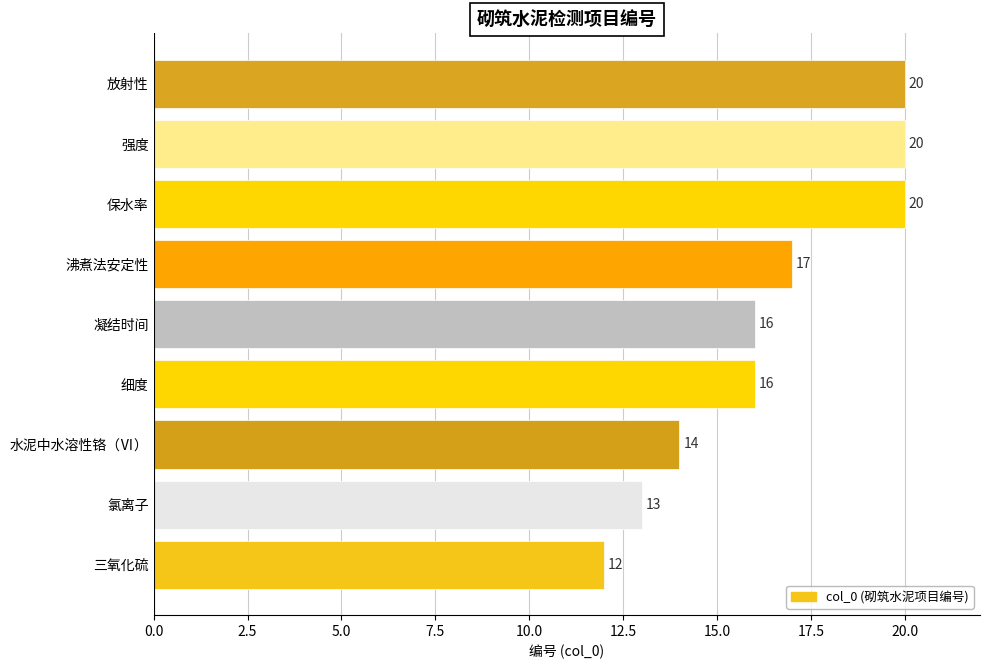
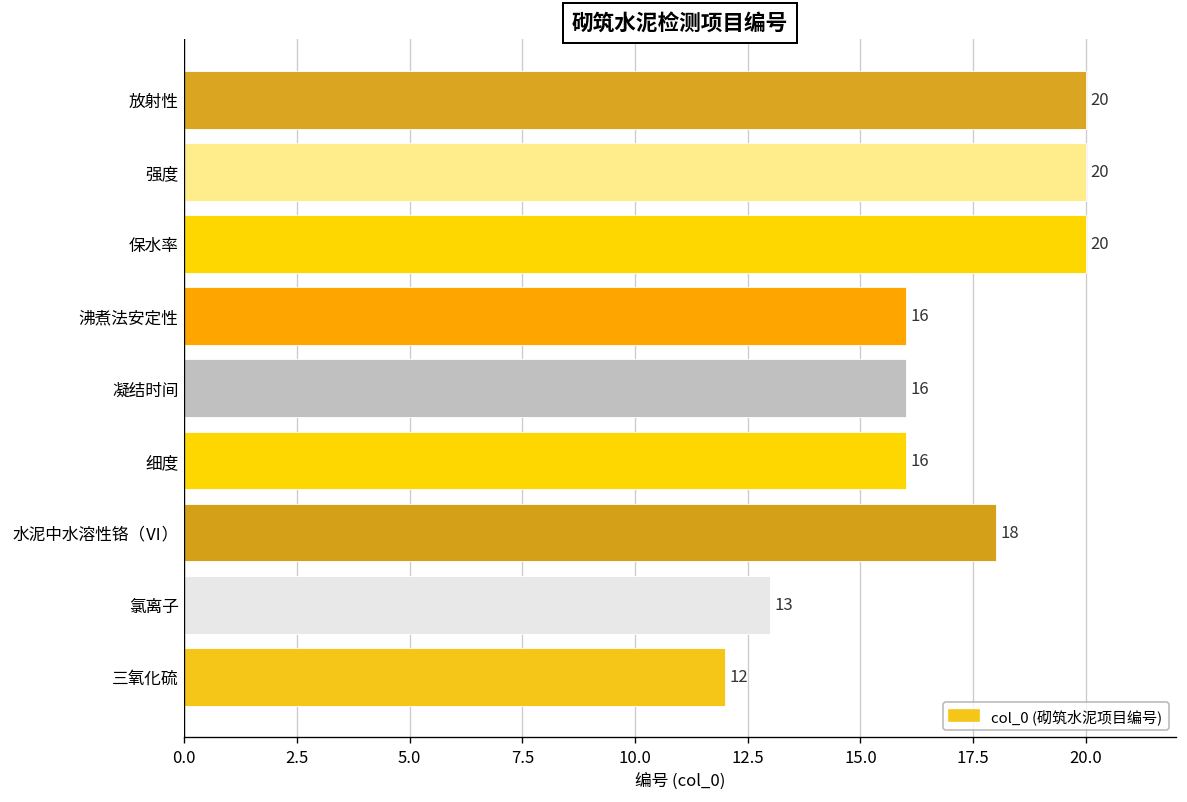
沸煮法安定性: 17 -> 16
水泥中水溶性铬（Ⅵ）: 14 -> 18
